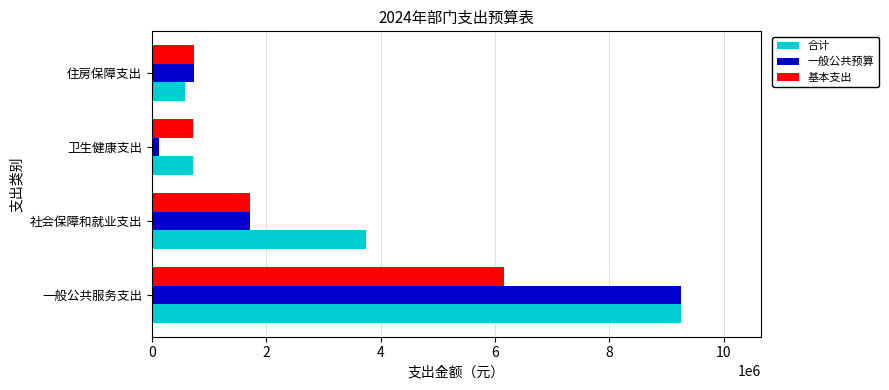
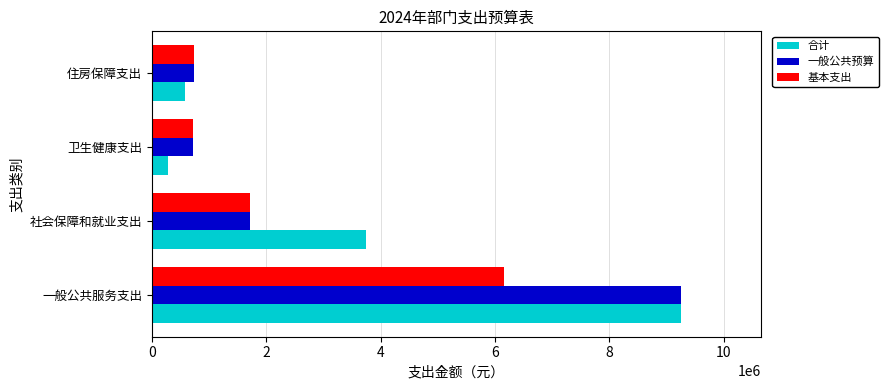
一般公共预算, 卫生健康支出: 100000 -> 700000
合计, 卫生健康支出: 700000 -> 300000
